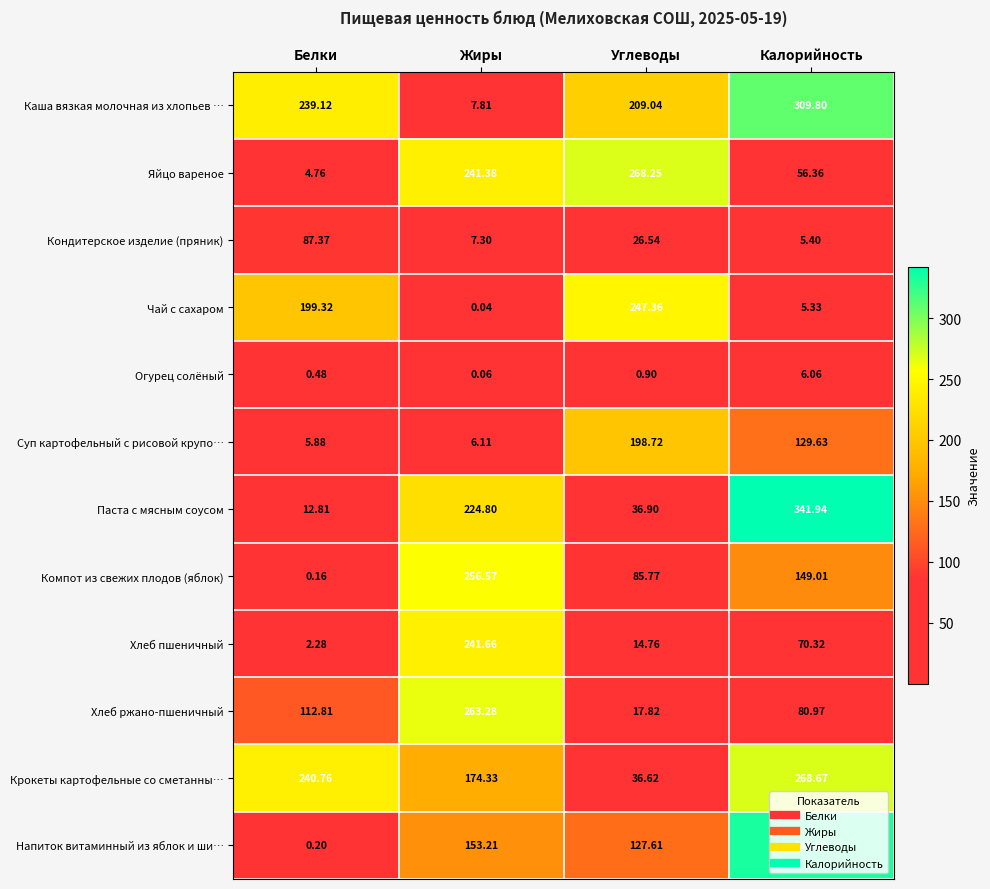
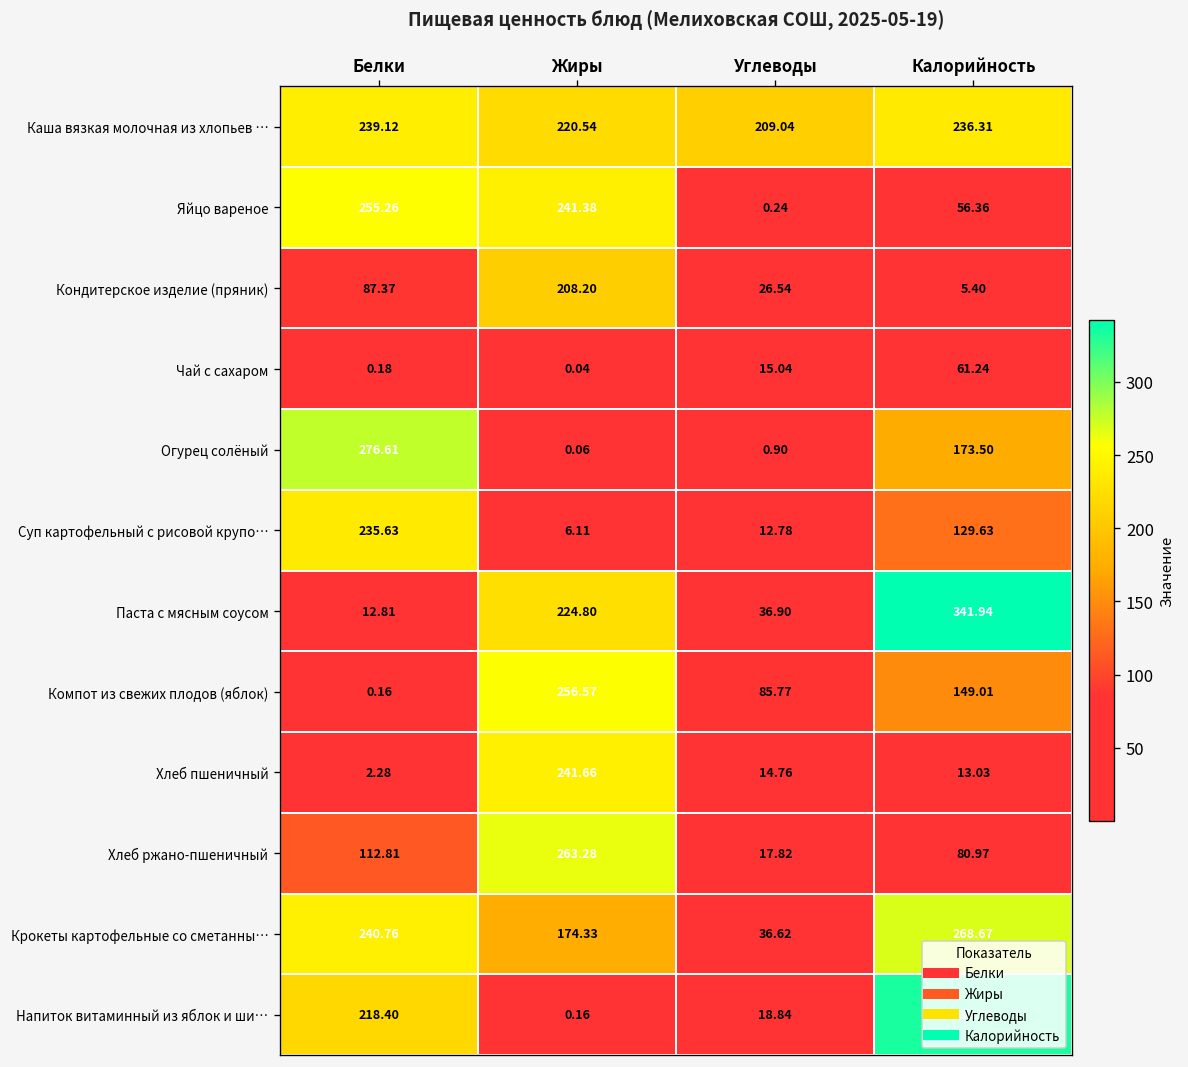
Каша вязкая молочная из хлопьев …, Жиры: 7.81 -> 220.54
Каша вязкая молочная из хлопьев …, Калорийность: 309.80 -> 236.31
Яйцо вареное, Белки: 4.76 -> 255.26
Яйцо вареное, Углеводы: 268.25 -> 0.24
Кондитерское изделие (пряник), Жиры: 7.30 -> 208.20
Чай с сахаром, Белки: 199.32 -> 0.18
Чай с сахаром, Углеводы: 247.36 -> 15.04
Чай с сахаром, Калорийность: 5.33 -> 61.24
Огурец солёный, Белки: 0.48 -> 276.61
Огурец солёный, Калорийность: 6.06 -> 173.50
Суп картофельный с рисовой крупо…, Белки: 5.88 -> 235.63
Суп картофельный с рисовой крупо…, Углеводы: 198.72 -> 12.78
Хлеб пшеничный, Калорийность: 70.32 -> 13.03
Напиток витаминный из яблок и ши…, Белки: 0.20 -> 218.40
Напиток витаминный из яблок и ши…, Жиры: 153.21 -> 0.16
Напиток витаминный из яблок и ши…, Углеводы: 127.61 -> 18.84
